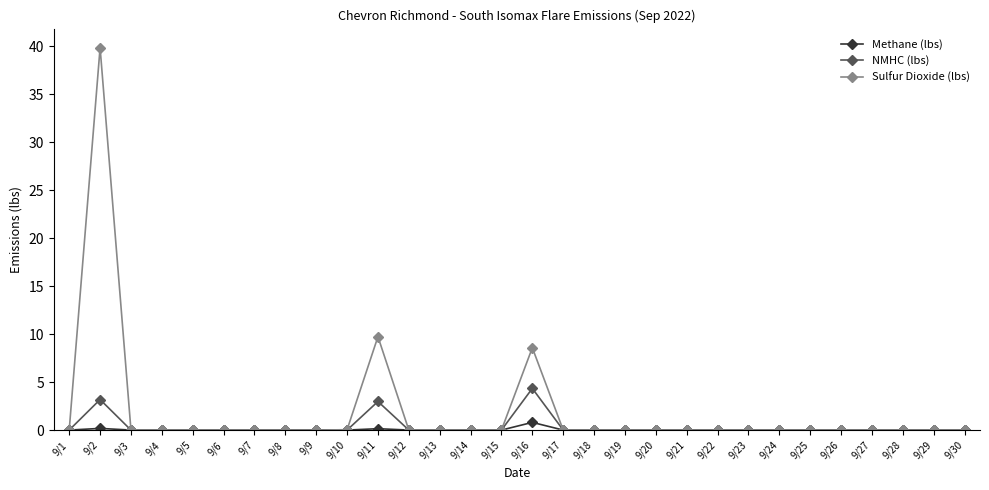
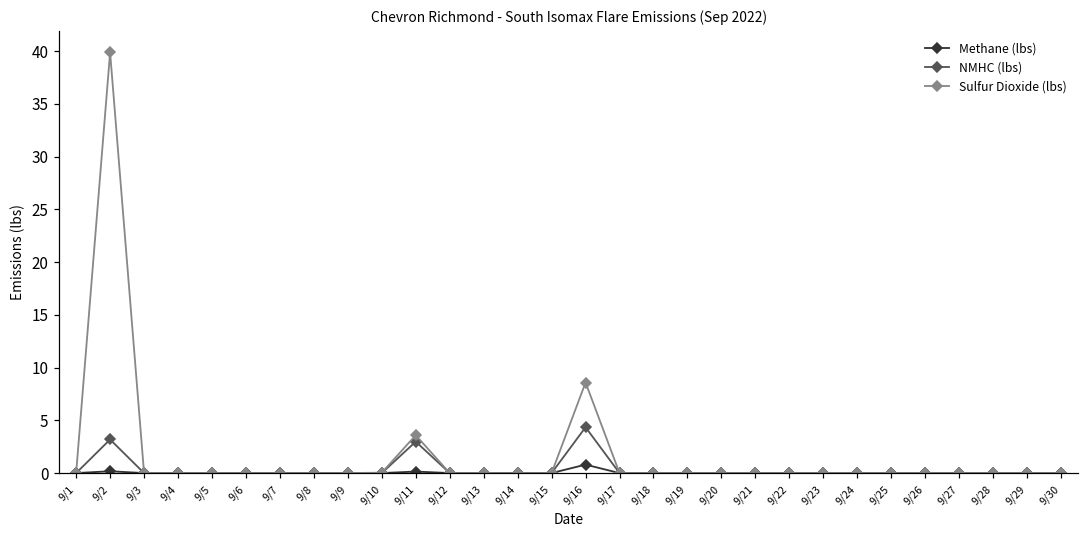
Sulfur Dioxide (lbs), 9/11: 10 -> 4
